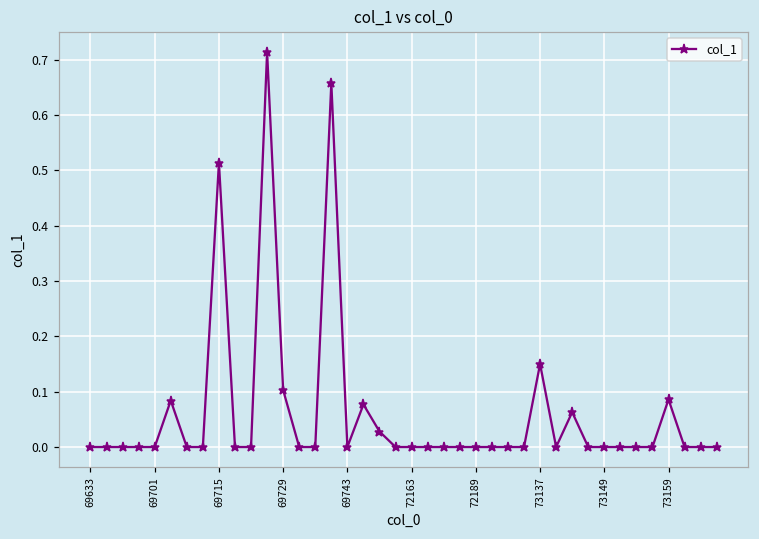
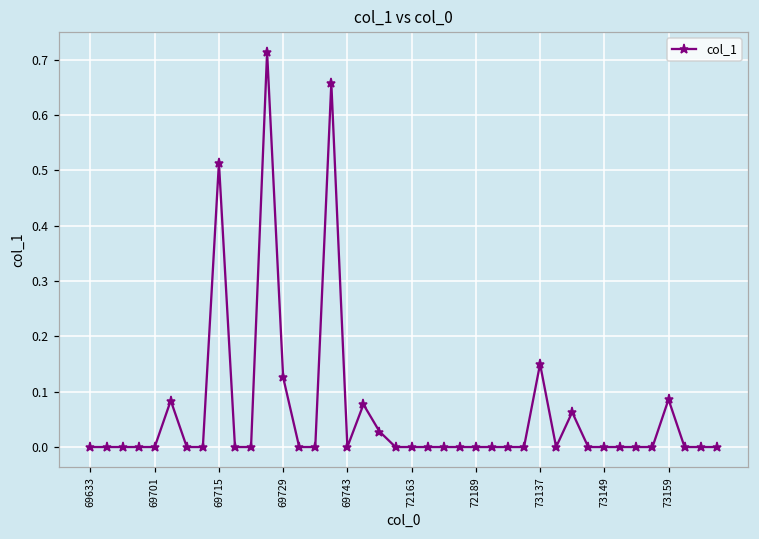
69729: 0.10 -> 0.13
